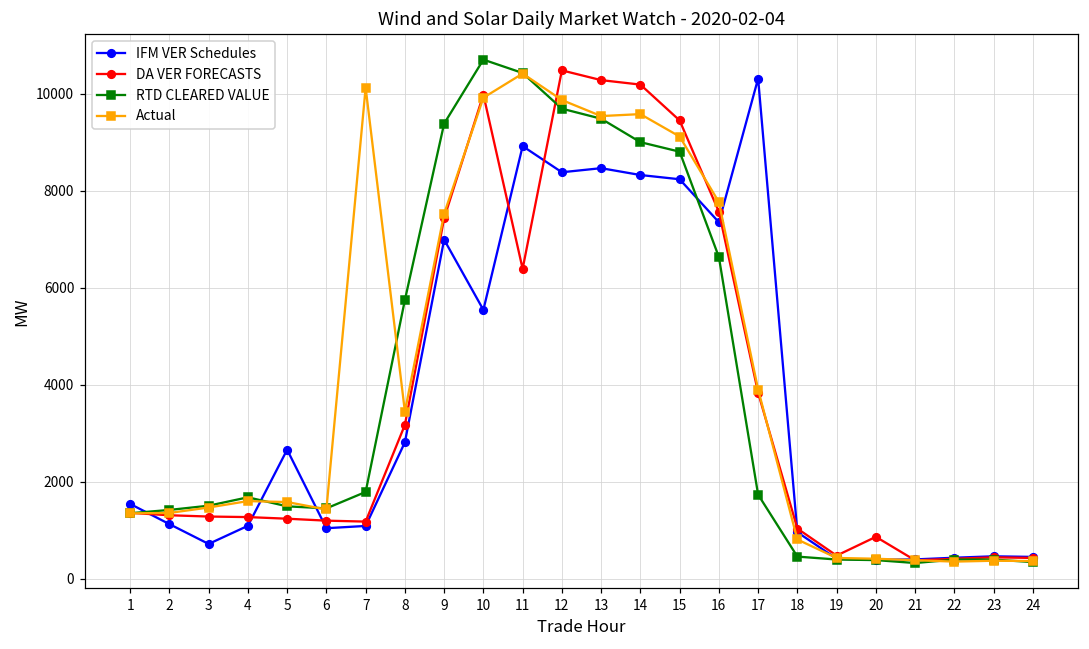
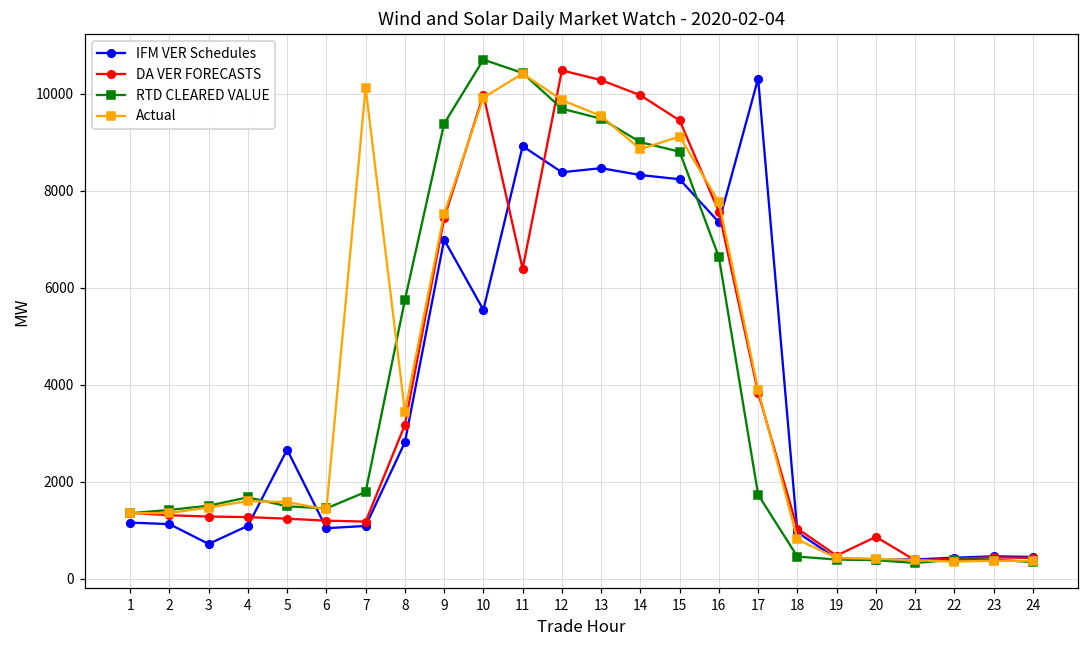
IFM VER Schedules, 1: 1500 -> 1200
DA VER FORECASTS, 14: 10200 -> 10000
Actual, 14: 9600 -> 8900
